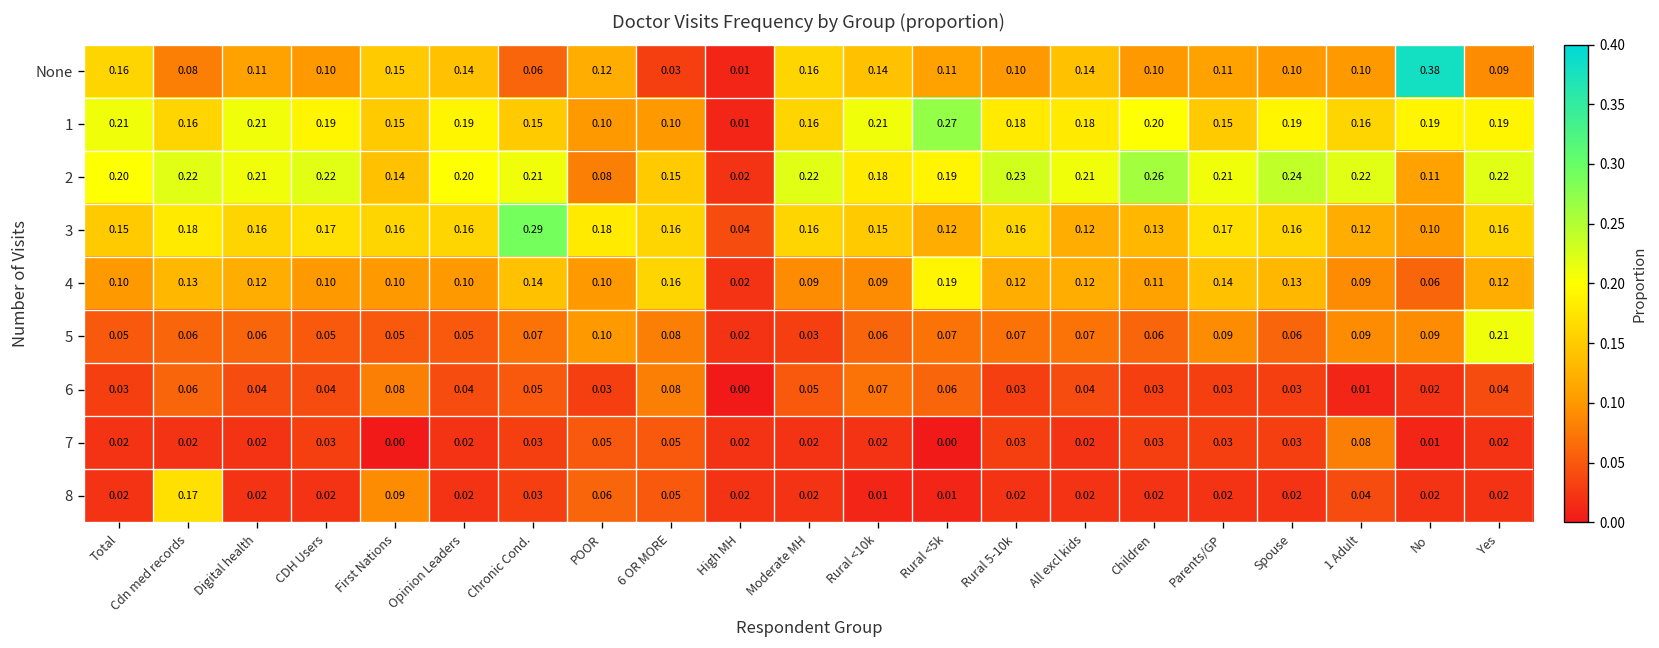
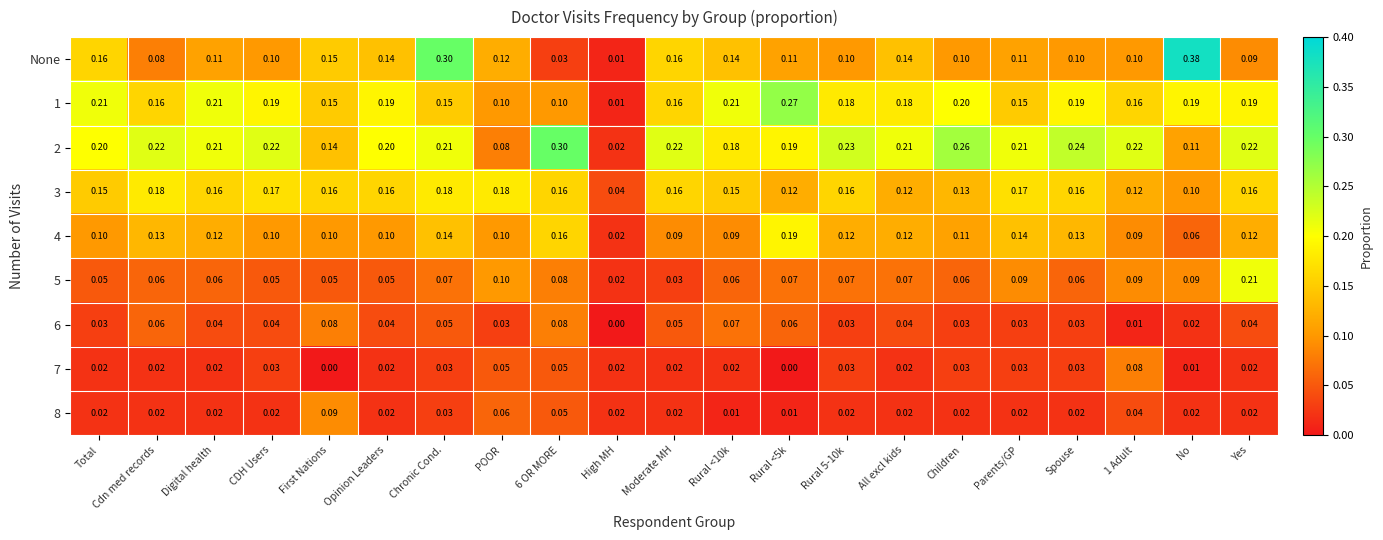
None, Chronic Cond.: 0.06 -> 0.30
2, 6 OR MORE: 0.15 -> 0.30
3, Chronic Cond.: 0.29 -> 0.18
8, Cdn med records: 0.17 -> 0.02
